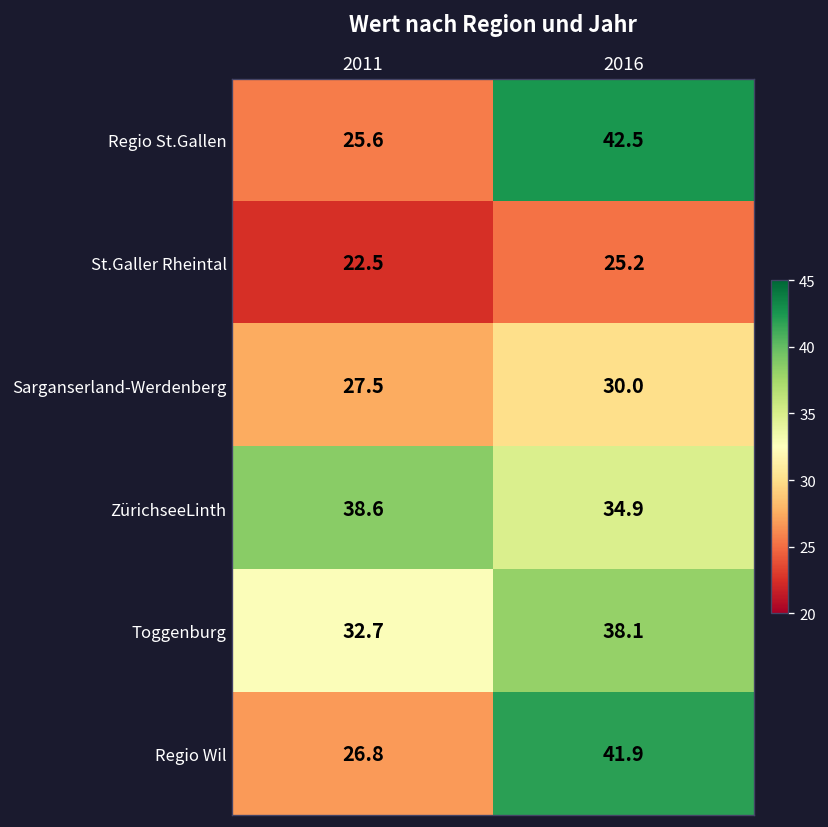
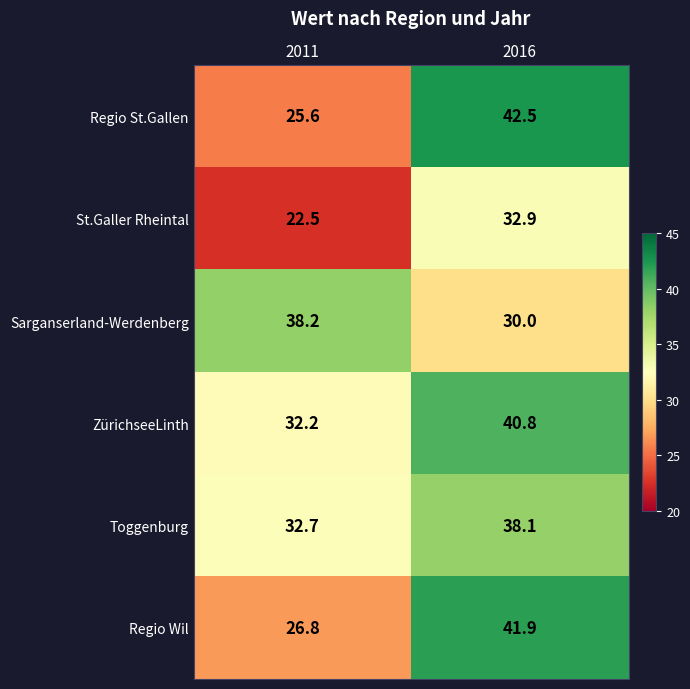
St.Galler Rheintal, 2016: 25.2 -> 32.9
Sarganserland-Werdenberg, 2011: 27.5 -> 38.2
ZürichseeLinth, 2011: 38.6 -> 32.2
ZürichseeLinth, 2016: 34.9 -> 40.8
